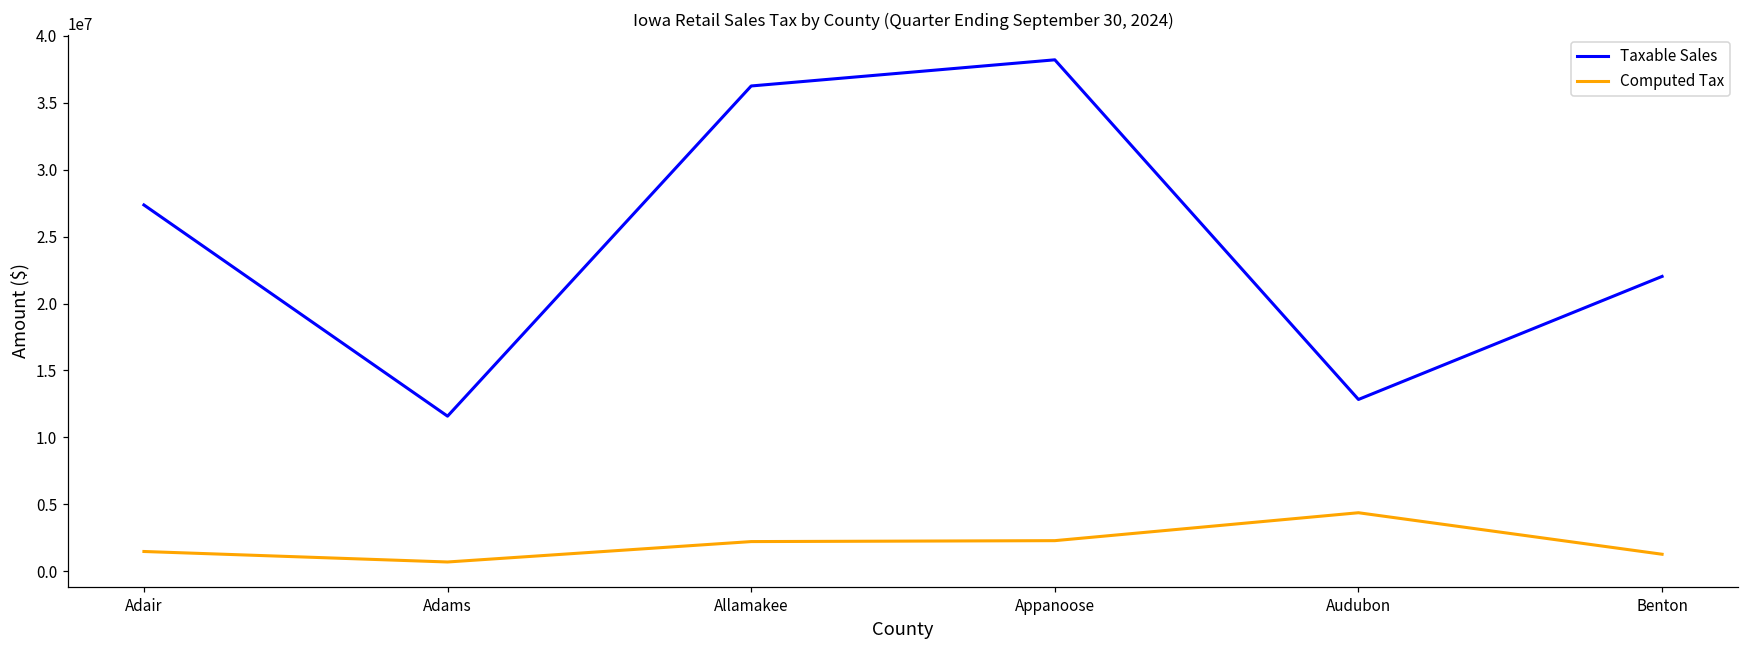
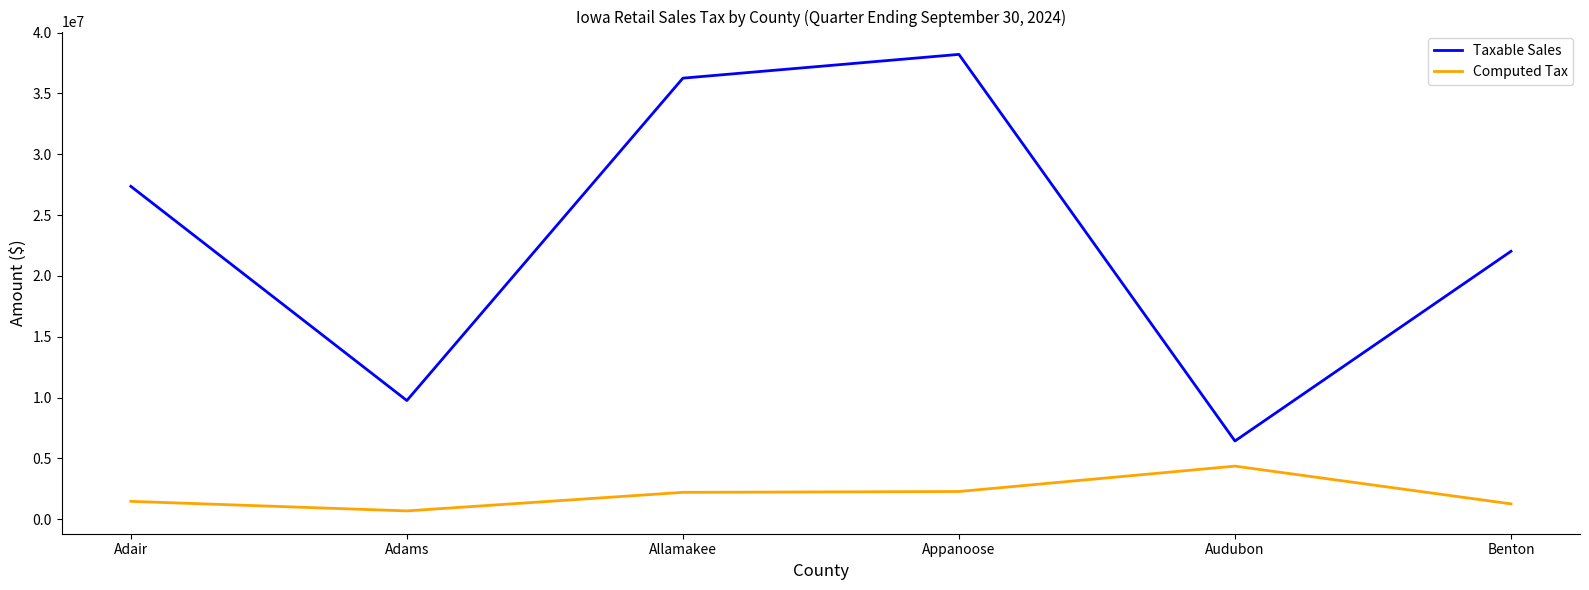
Taxable Sales, Adams: 11600000 -> 9800000
Taxable Sales, Audubon: 12800000 -> 6400000
